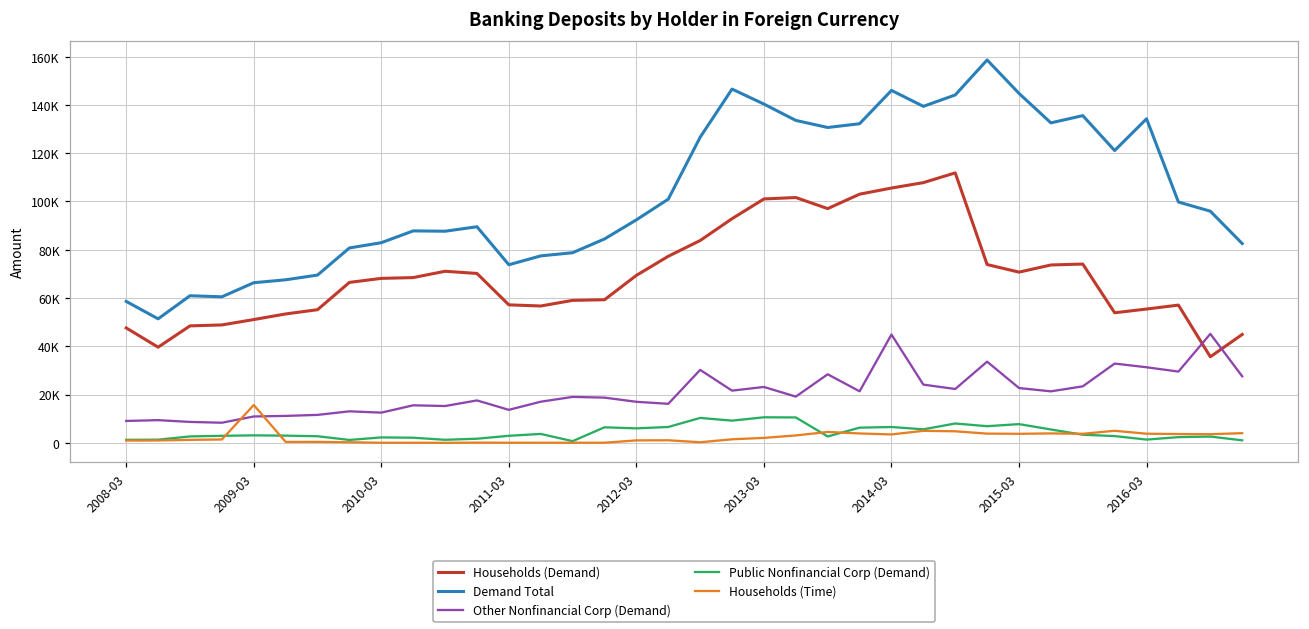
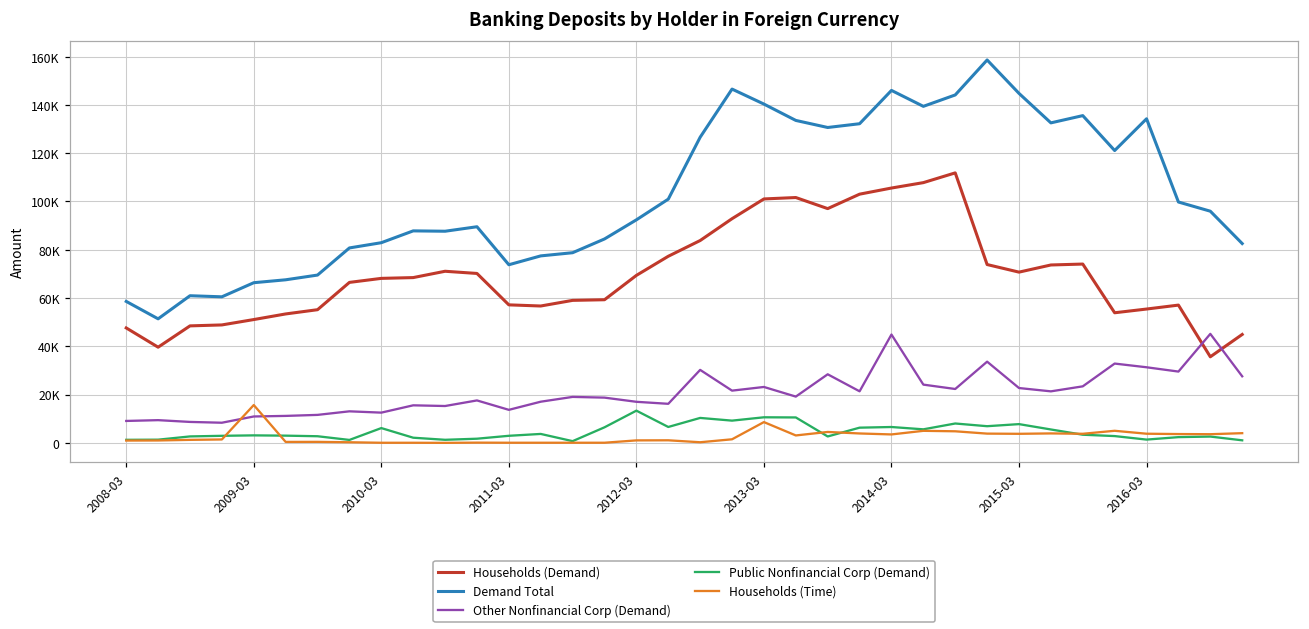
Public Nonfinancial Corp (Demand), 2010-03: 2000 -> 6000
Public Nonfinancial Corp (Demand), 2012-03: 6000 -> 13000
Households (Time), 2013-03: 2000 -> 9000
